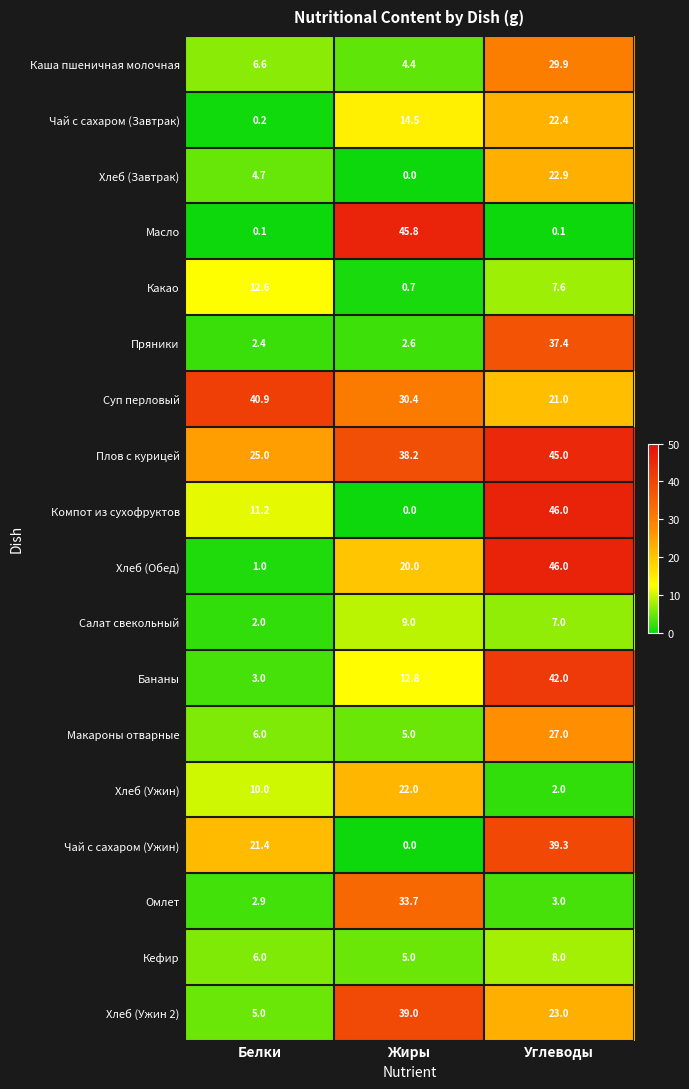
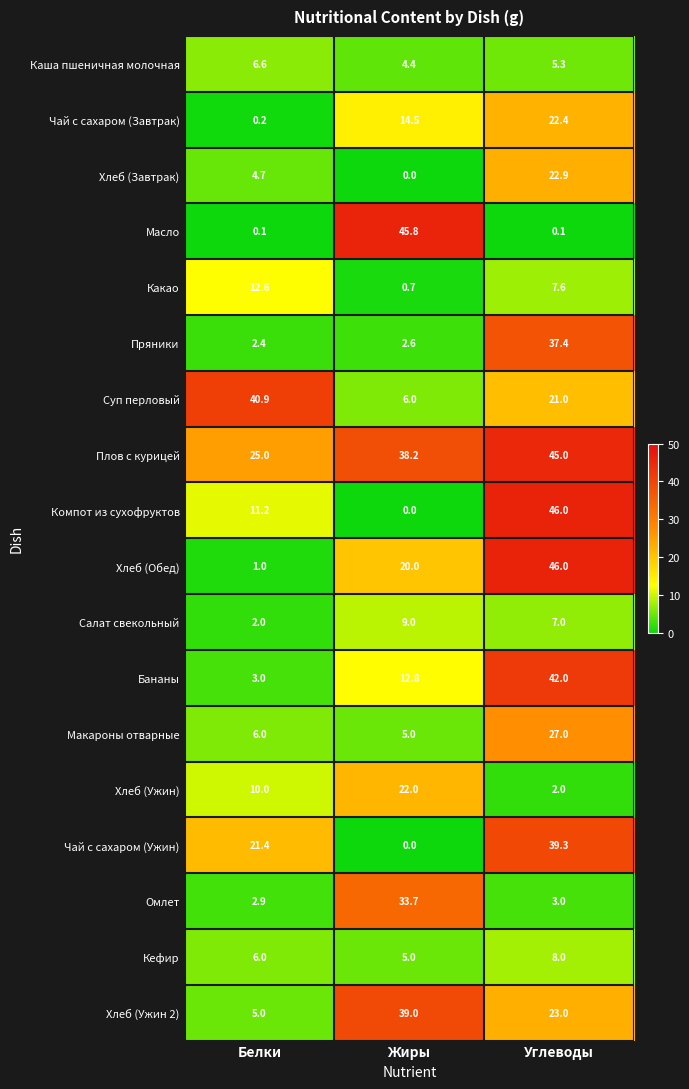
Каша пшеничная молочная, Углеводы: 29.9 -> 5.3
Суп перловый, Жиры: 30.4 -> 6.0
